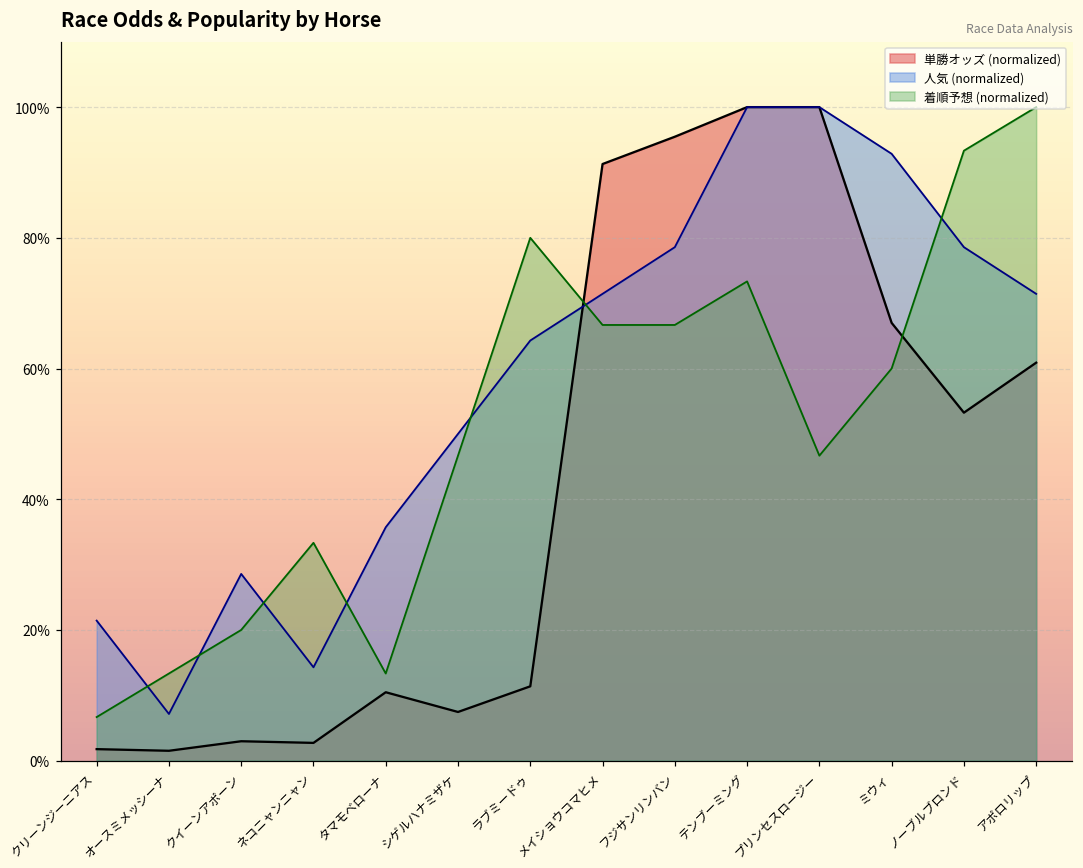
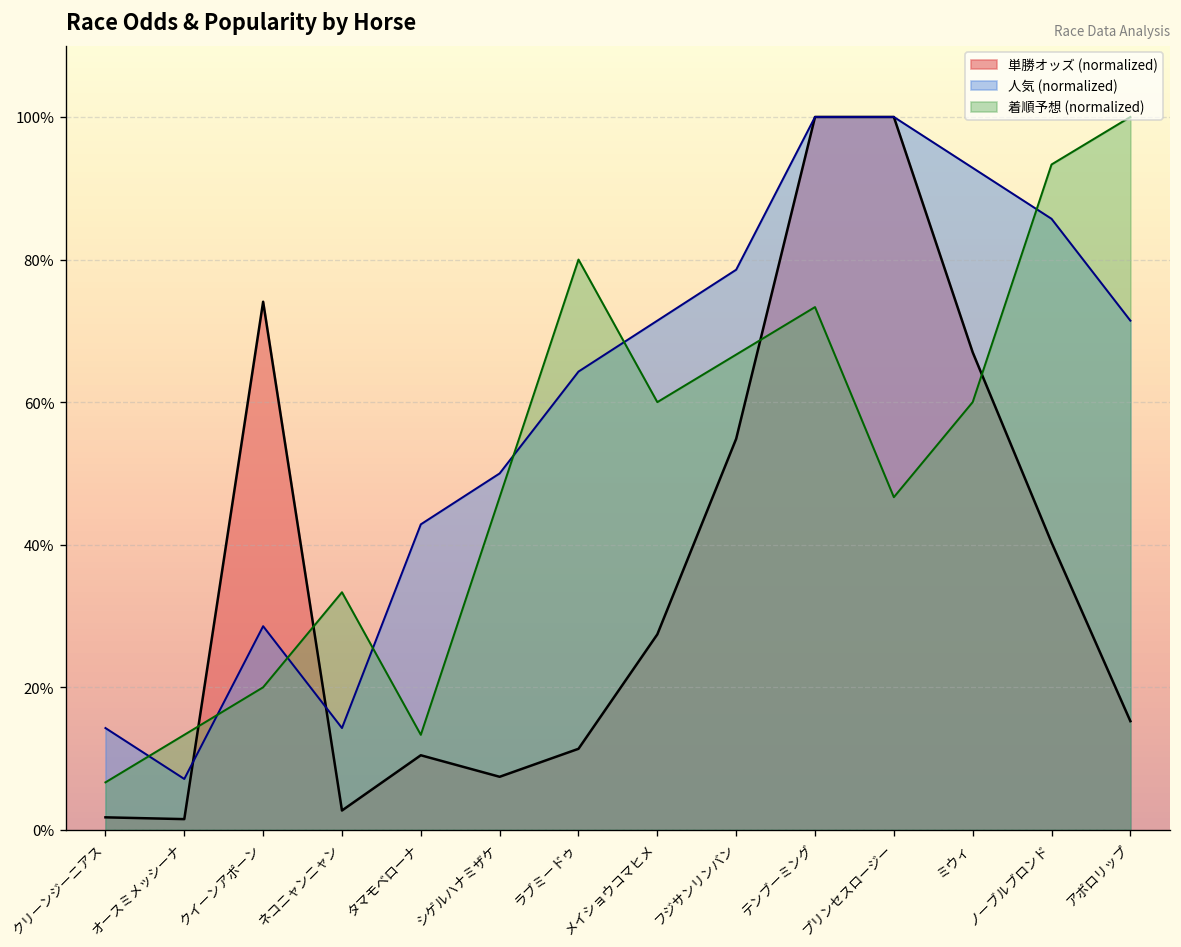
人気 (normalized), クリーンジーニアス: 21% -> 14%
単勝オッズ (normalized), クイーンアポーン: 3% -> 74%
人気 (normalized), タマモベローナ: 36% -> 43%
単勝オッズ (normalized), メイショウコマヒメ: 91% -> 27%
着順予想 (normalized), メイショウコマヒメ: 67% -> 60%
単勝オッズ (normalized), フジサンリンバン: 95% -> 55%
単勝オッズ (normalized), ノーブルブロンド: 53% -> 40%
人気 (normalized), ノーブルブロンド: 79% -> 86%
単勝オッズ (normalized), アポロリップ: 61% -> 15%
